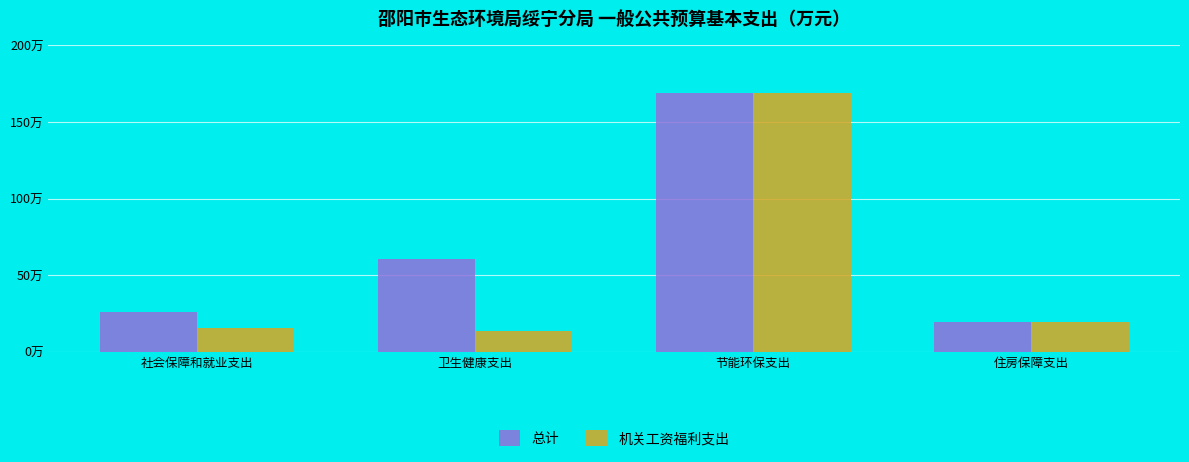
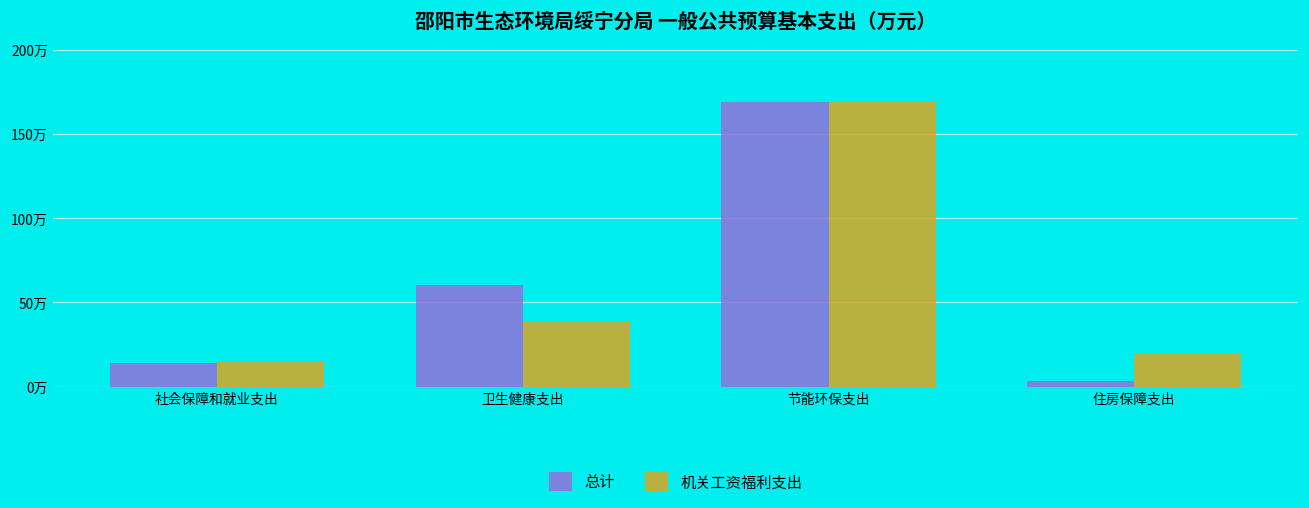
总计, 社会保障和就业支出: 26万 -> 14万
机关工资福利支出, 卫生健康支出: 13万 -> 39万
总计, 住房保障支出: 19万 -> 3万
